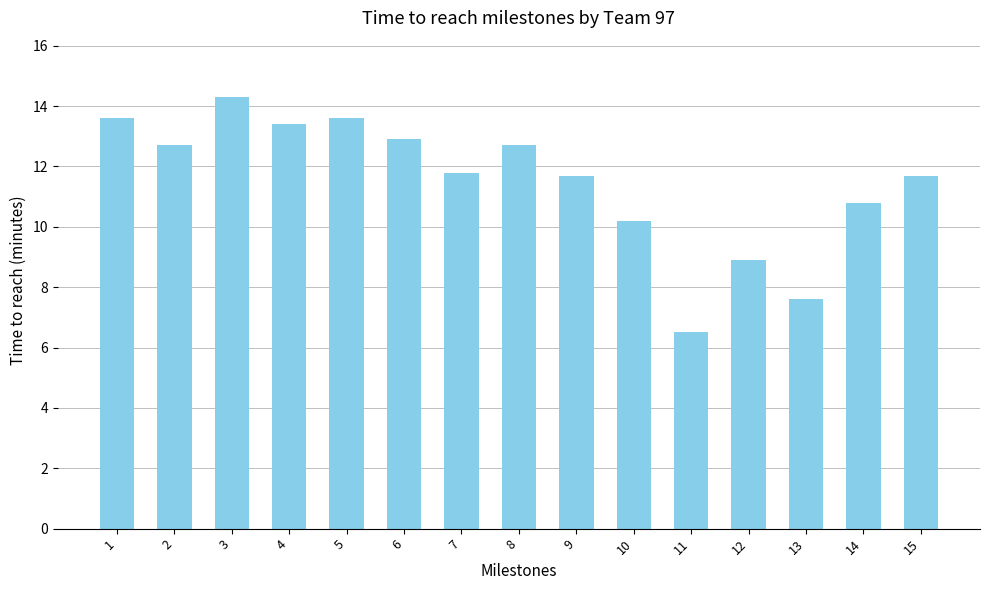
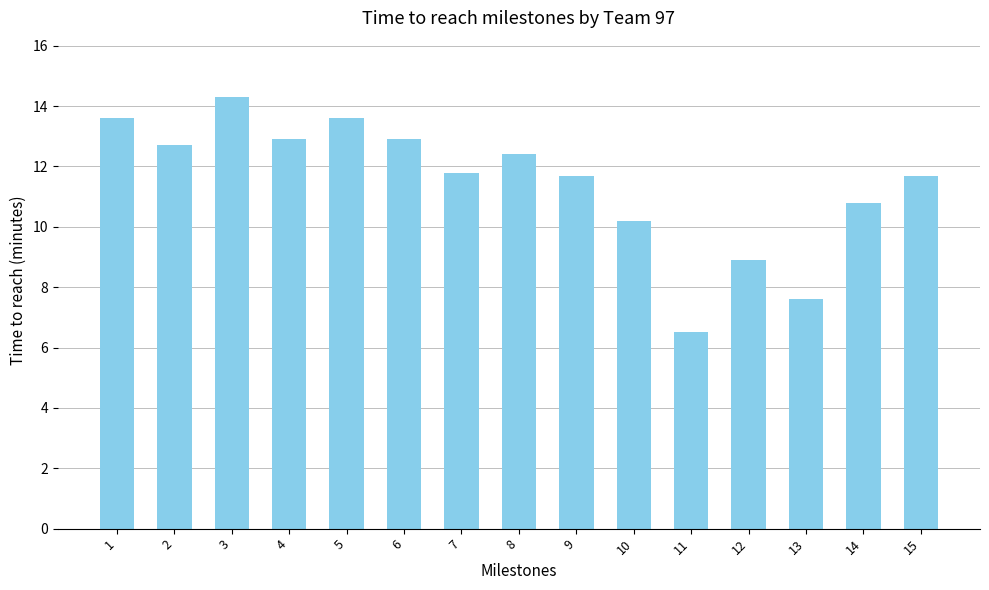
4: 13.4 -> 12.9
8: 12.7 -> 12.4
